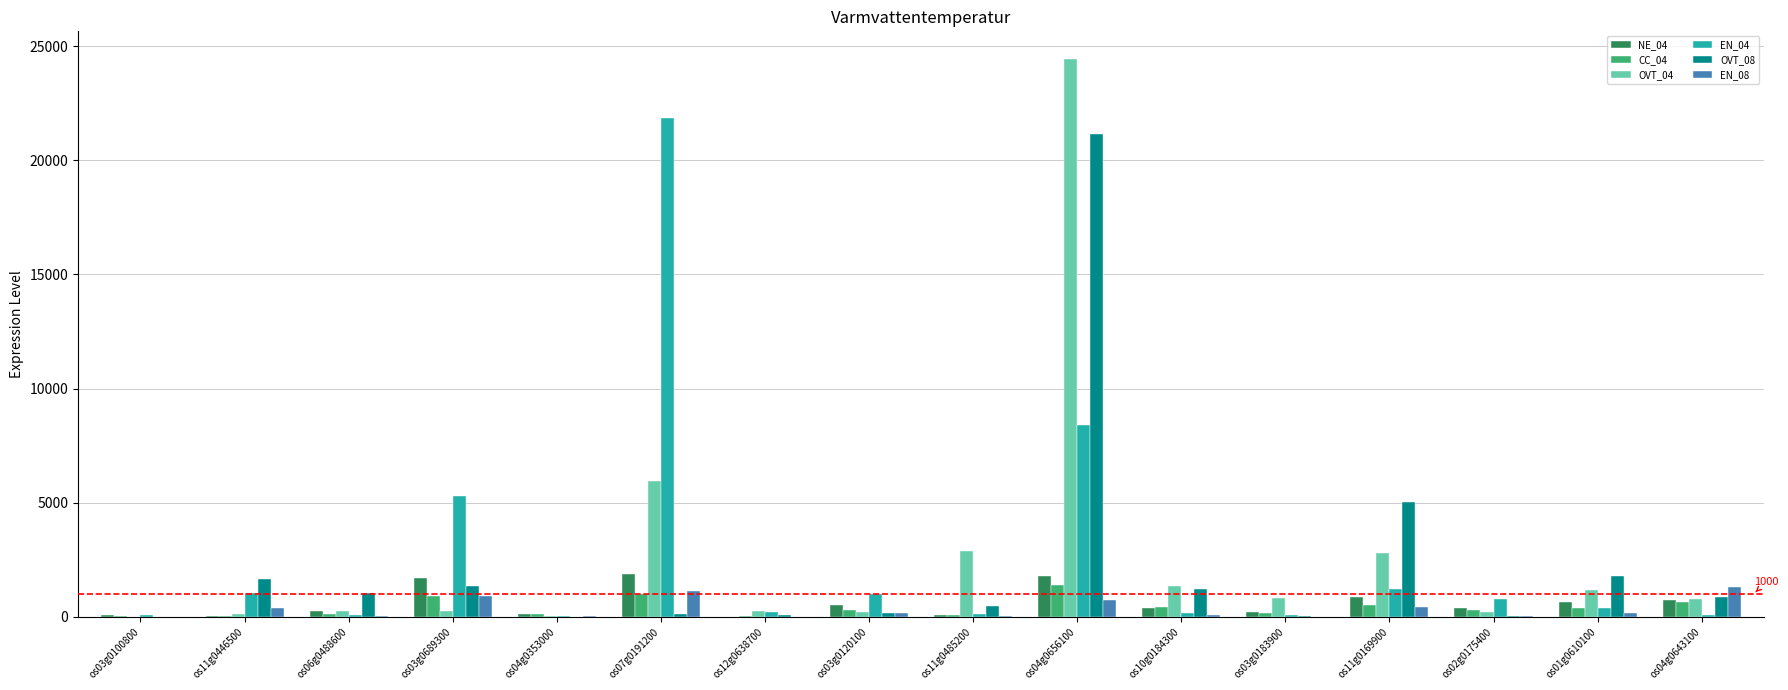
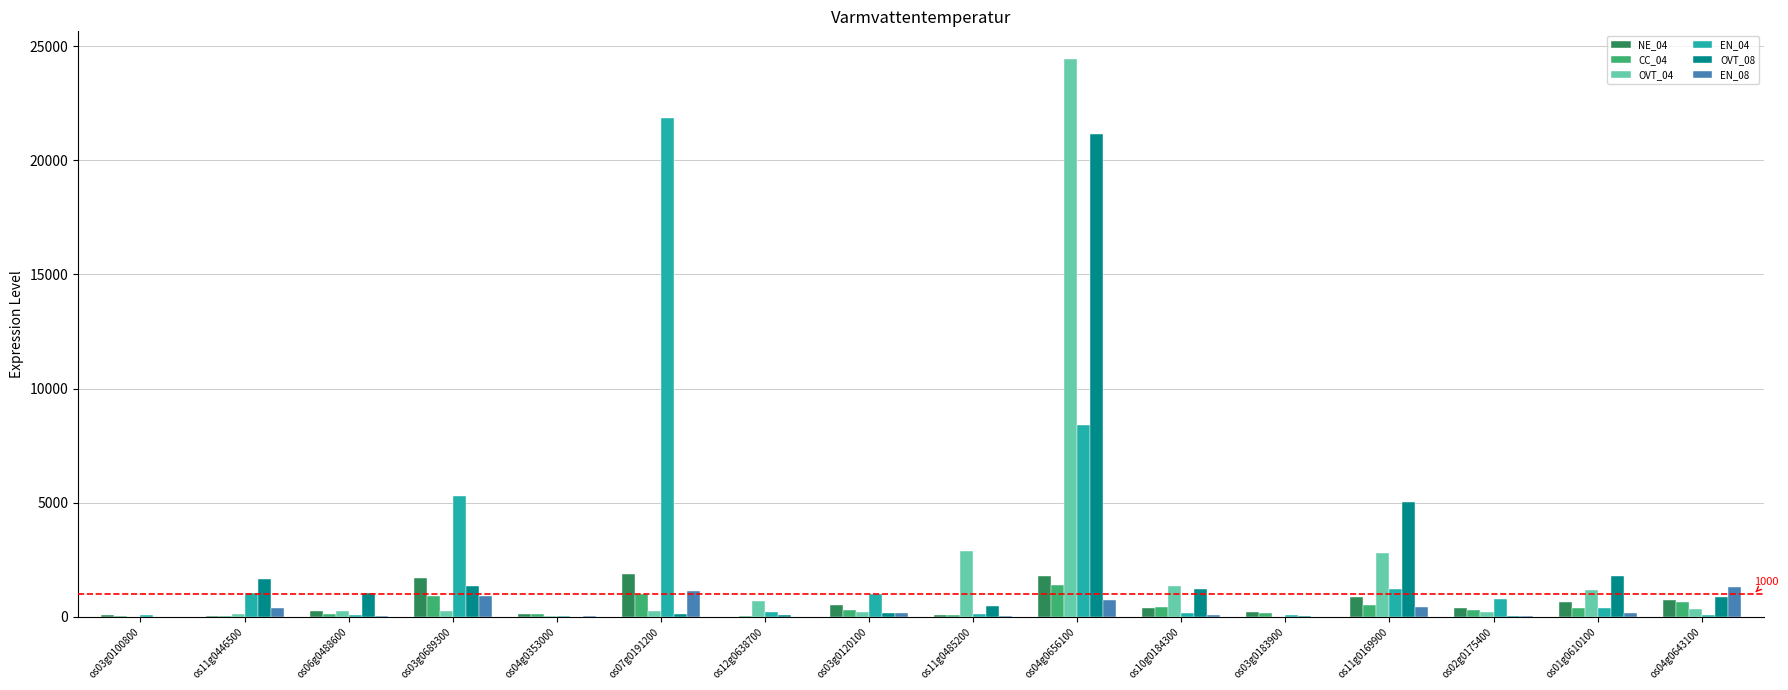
OVT_04, os07g0191200: 6000 -> 200
OVT_04, os12g0638700: 300 -> 700
OVT_04, os03g0183900: 800 -> 0
OVT_04, os04g0643100: 800 -> 400
